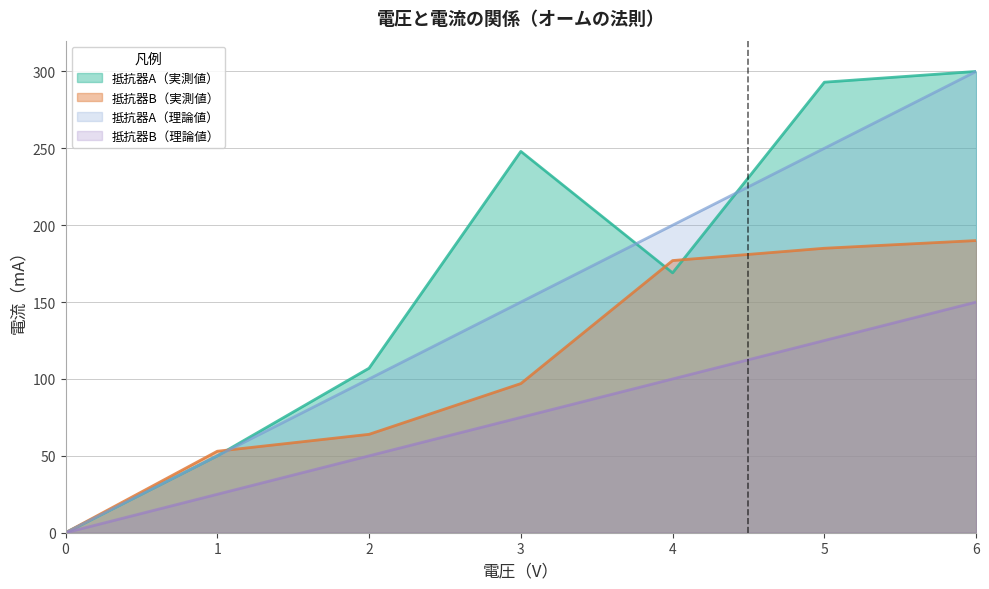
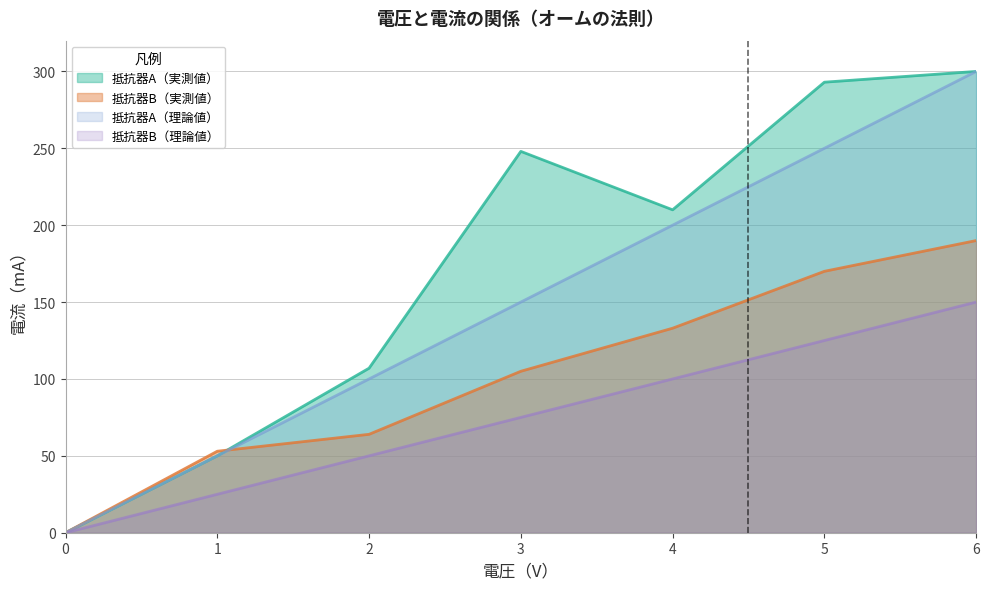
抵抗器B（実測値）, 3: 97 -> 105
抵抗器A（実測値）, 4: 169 -> 210
抵抗器B（実測値）, 4: 177 -> 133
抵抗器B（実測値）, 5: 185 -> 170
